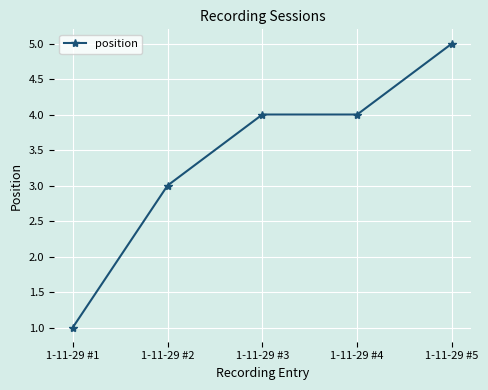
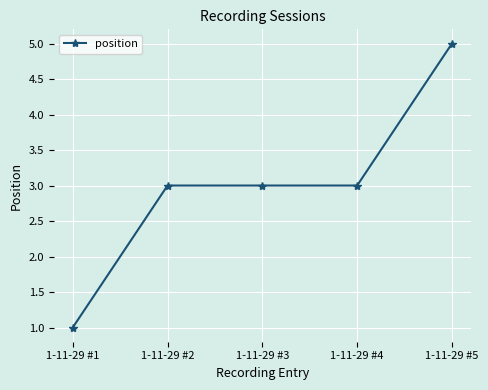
1-11-29 #3: 4 -> 3
1-11-29 #4: 4 -> 3
